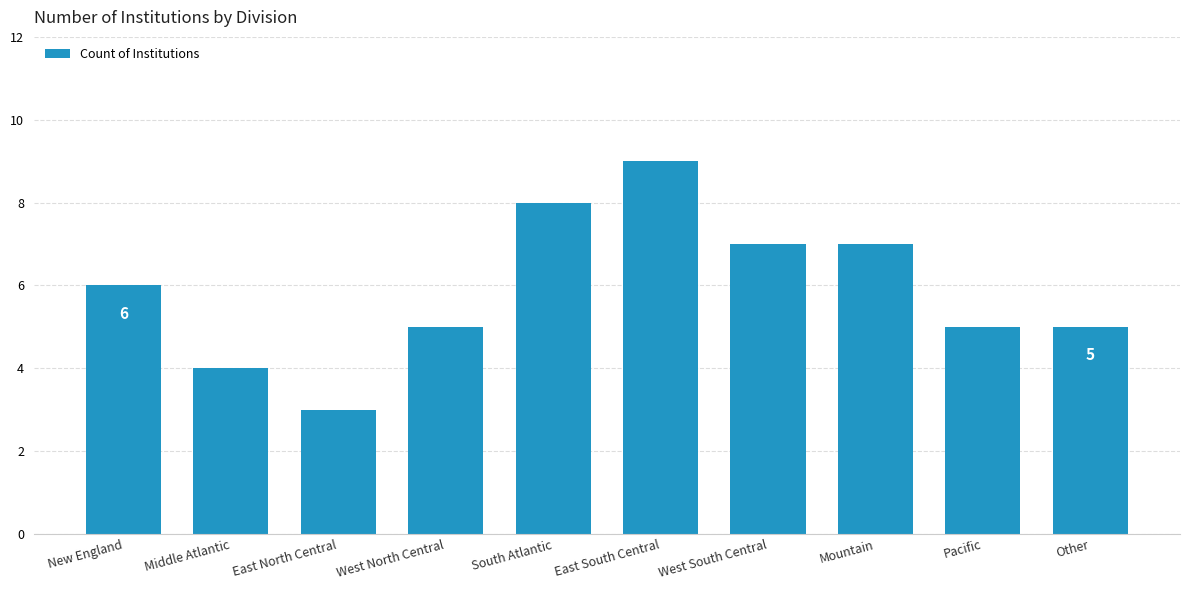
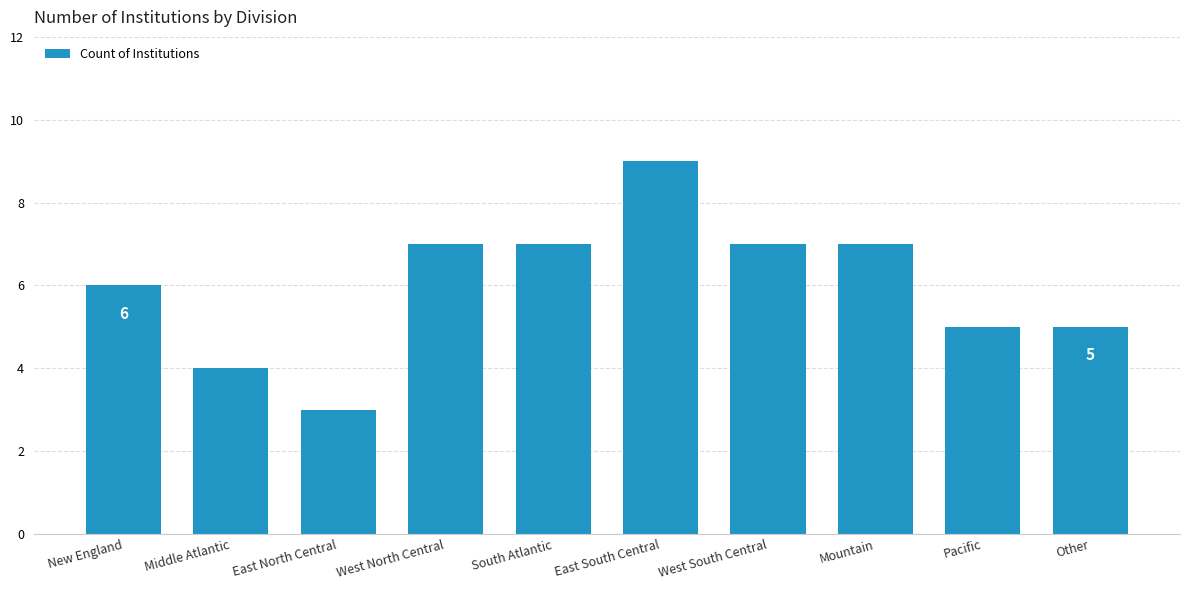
West North Central: 5 -> 7
South Atlantic: 8 -> 7
